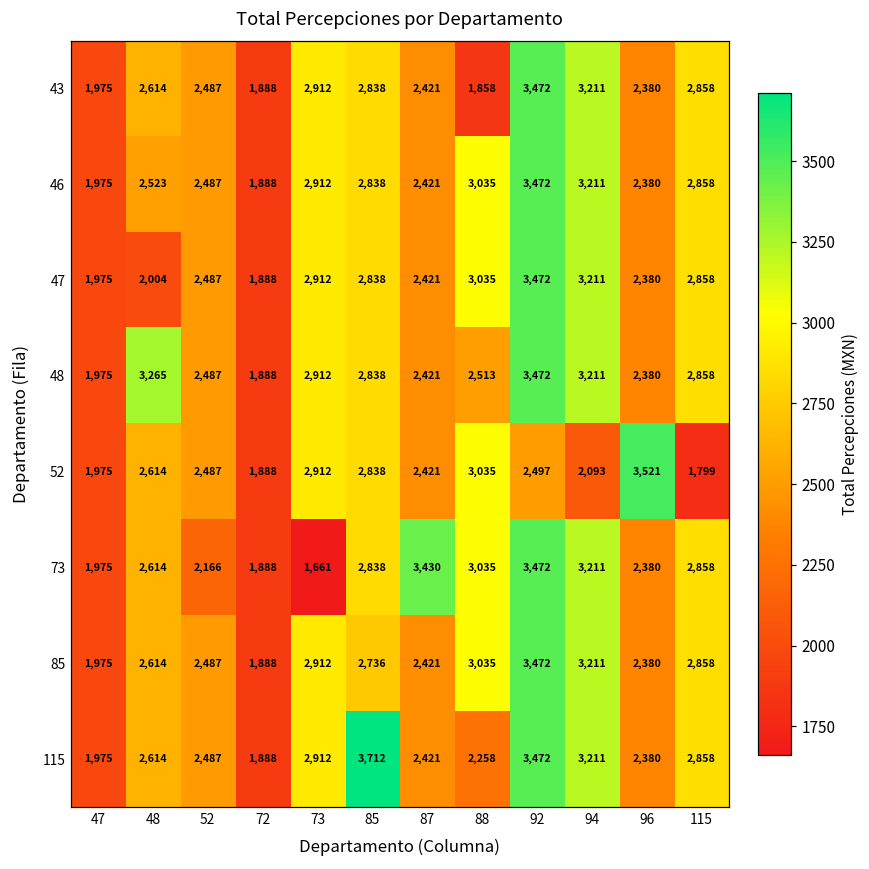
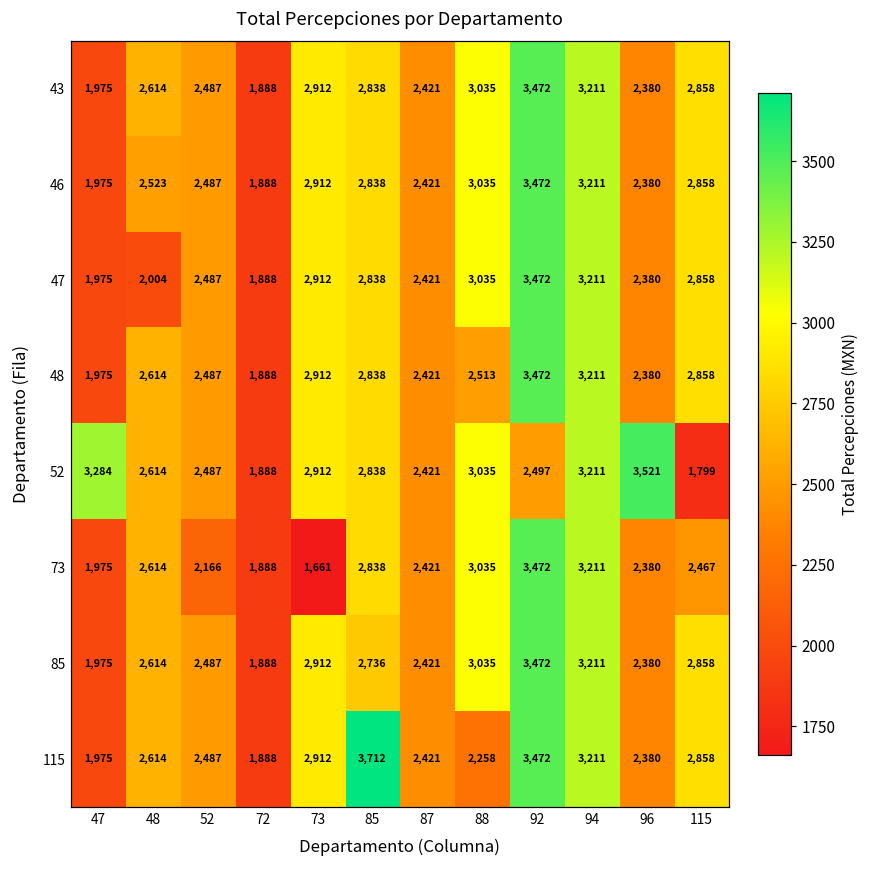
43, 88: 1,858 -> 3,035
48, 48: 3,265 -> 2,614
52, 47: 1,975 -> 3,284
52, 94: 2,093 -> 3,211
73, 87: 3,430 -> 2,421
73, 115: 2,858 -> 2,467
